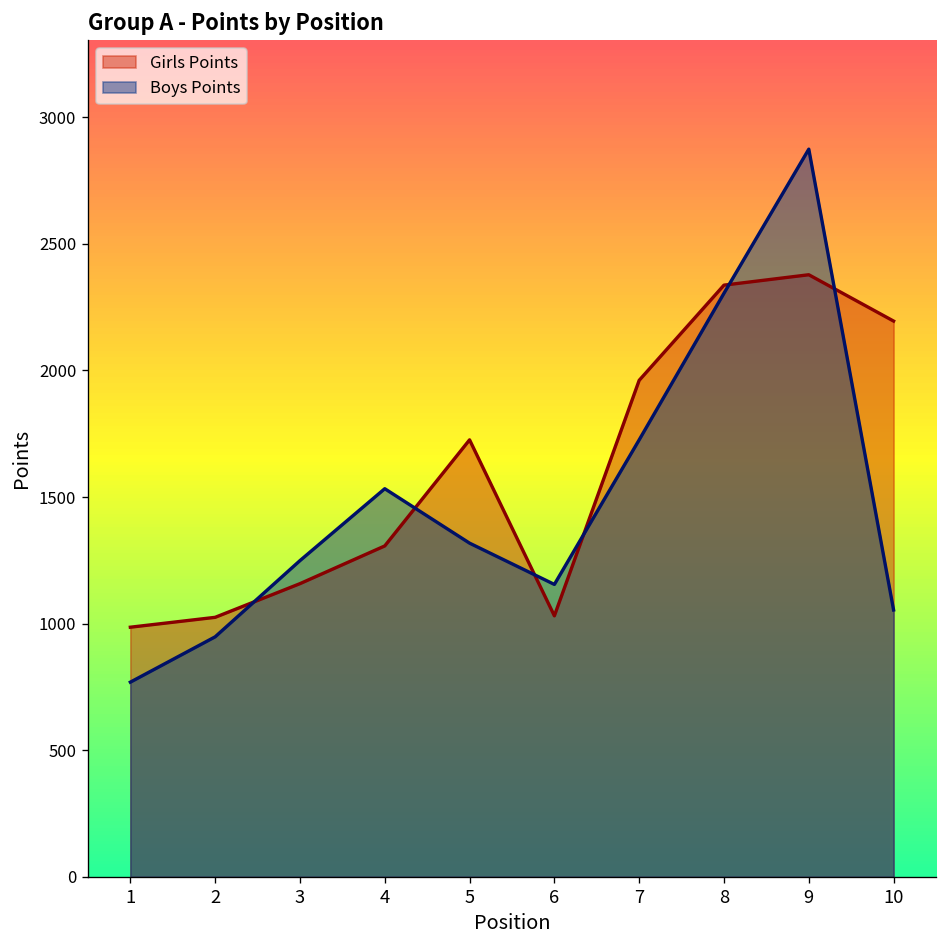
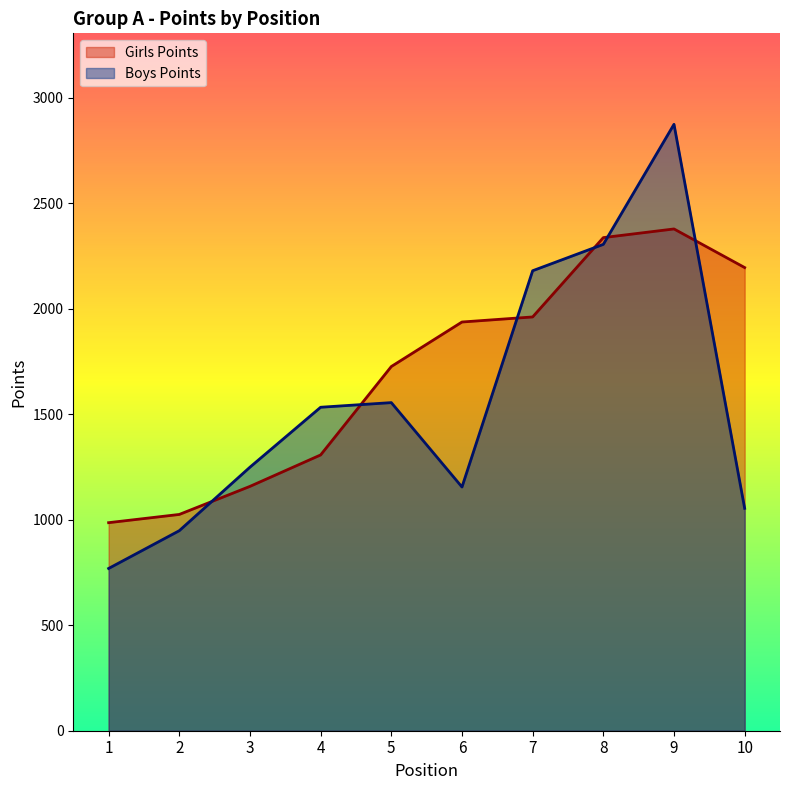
Boys Points, 5: 1320 -> 1560
Girls Points, 6: 1030 -> 1940
Boys Points, 7: 1730 -> 2180
